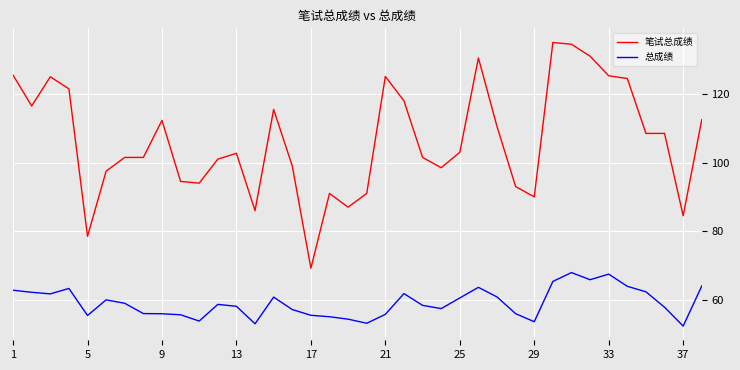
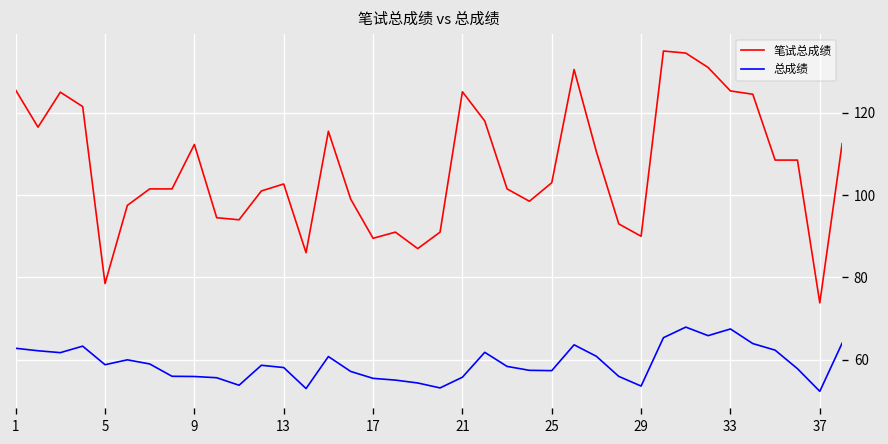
总成绩, 5: 55 -> 59
笔试总成绩, 17: 69 -> 90
总成绩, 25: 61 -> 57
笔试总成绩, 37: 85 -> 74
